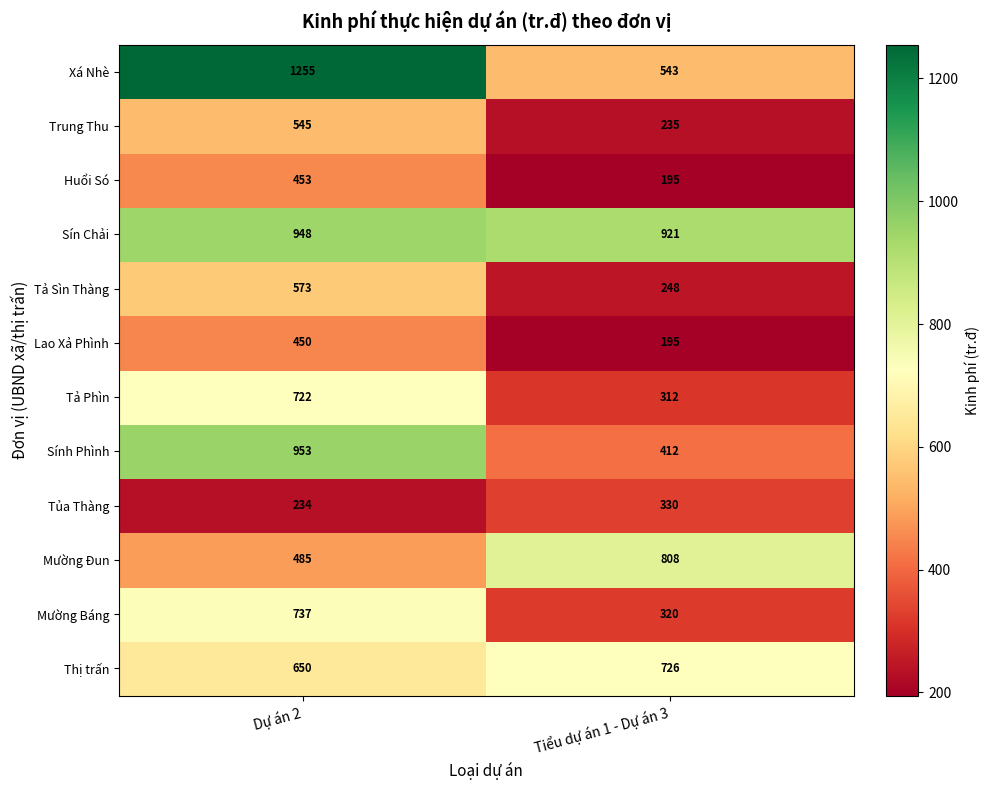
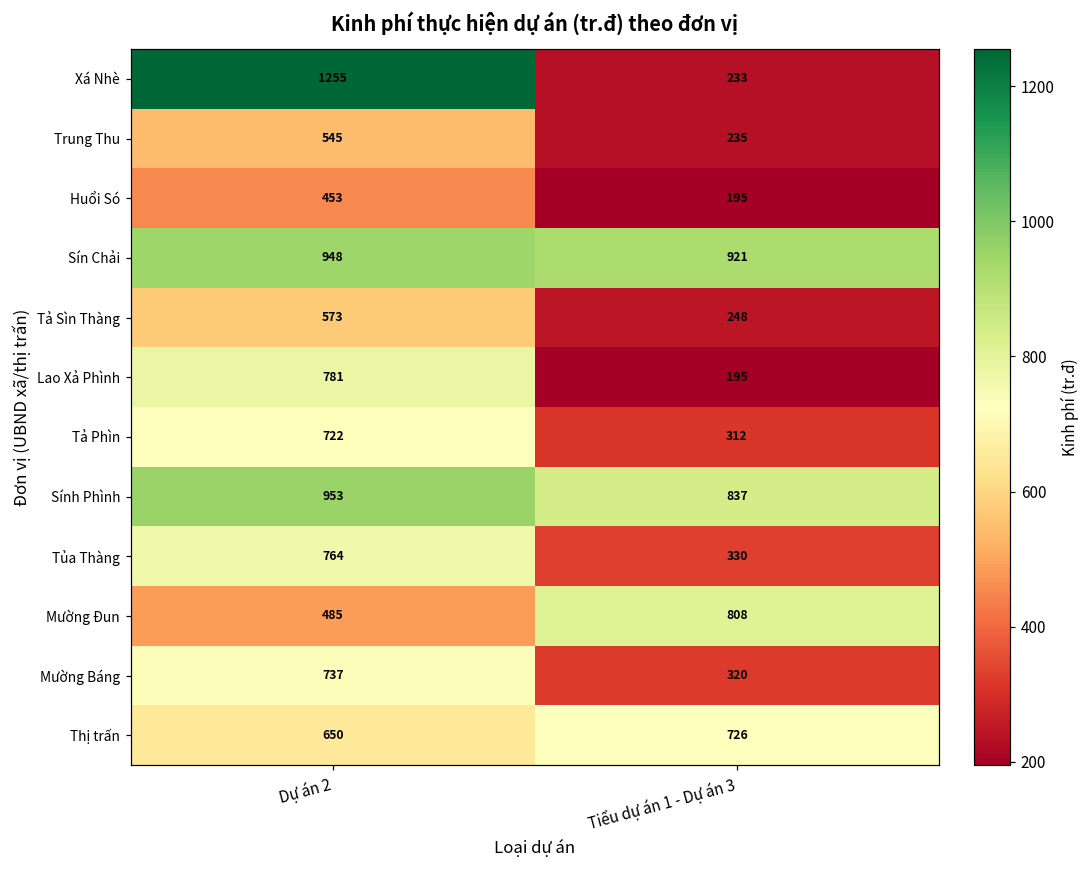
Xá Nhè, Tiểu dự án 1 - Dự án 3: 543 -> 233
Lao Xả Phình, Dự án 2: 450 -> 781
Sính Phình, Tiểu dự án 1 - Dự án 3: 412 -> 837
Tủa Thàng, Dự án 2: 234 -> 764
